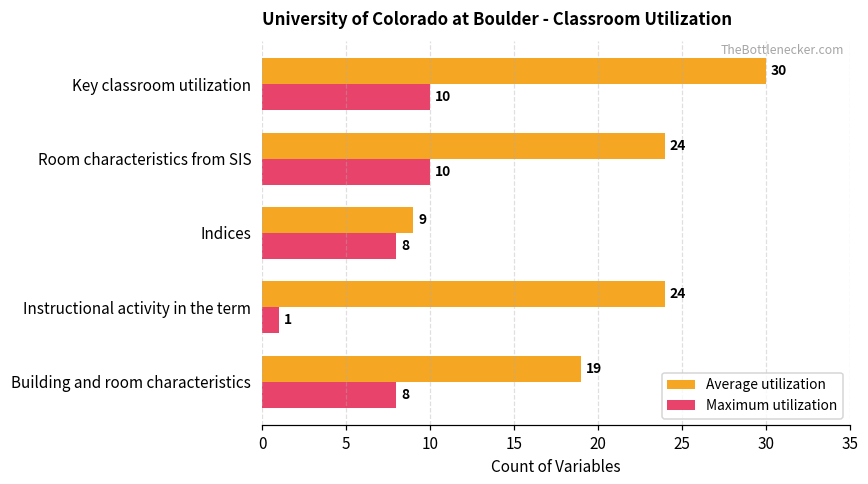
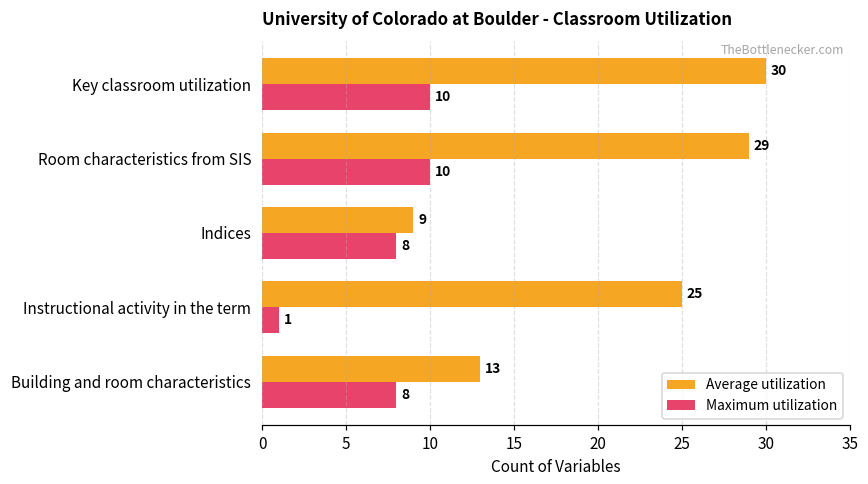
Average utilization, Room characteristics from SIS: 24 -> 29
Average utilization, Instructional activity in the term: 24 -> 25
Average utilization, Building and room characteristics: 19 -> 13
